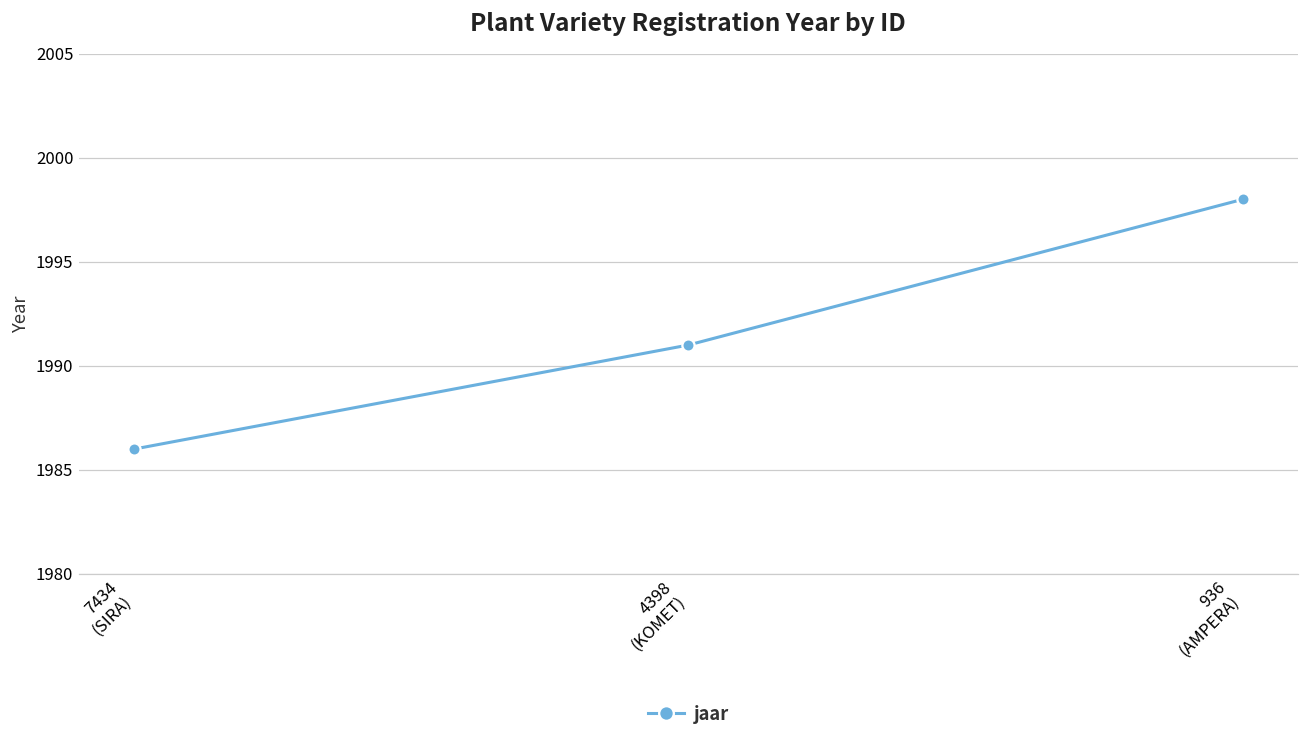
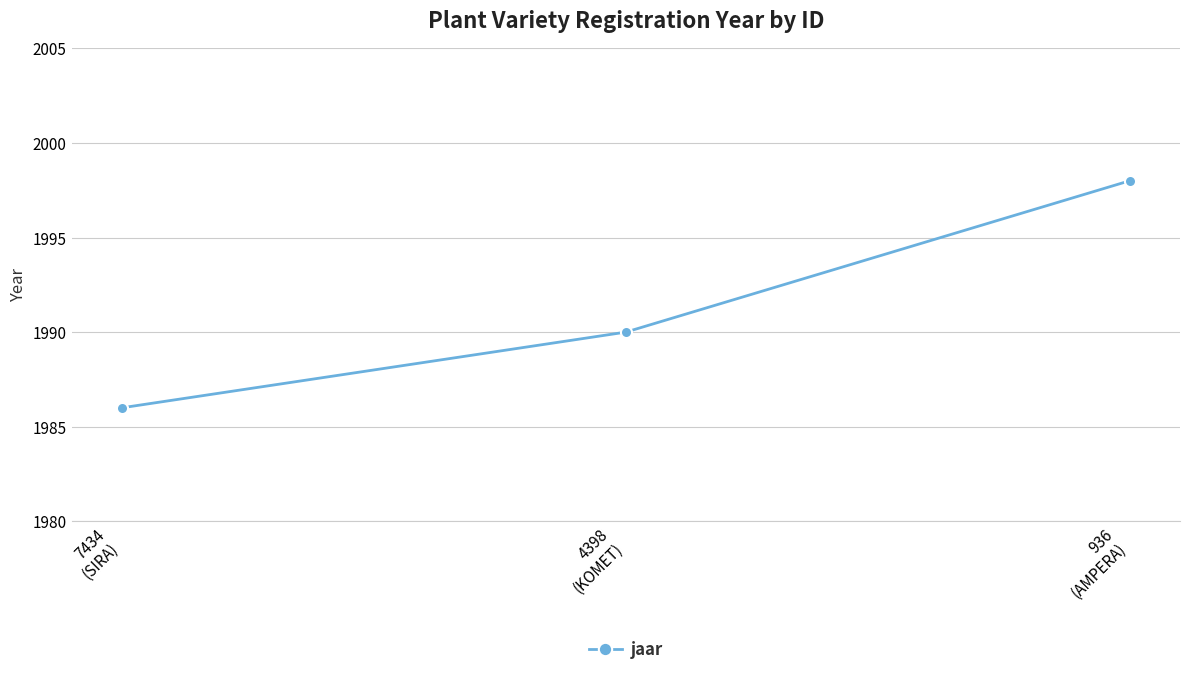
4398 (KOMET): 1991 -> 1990
